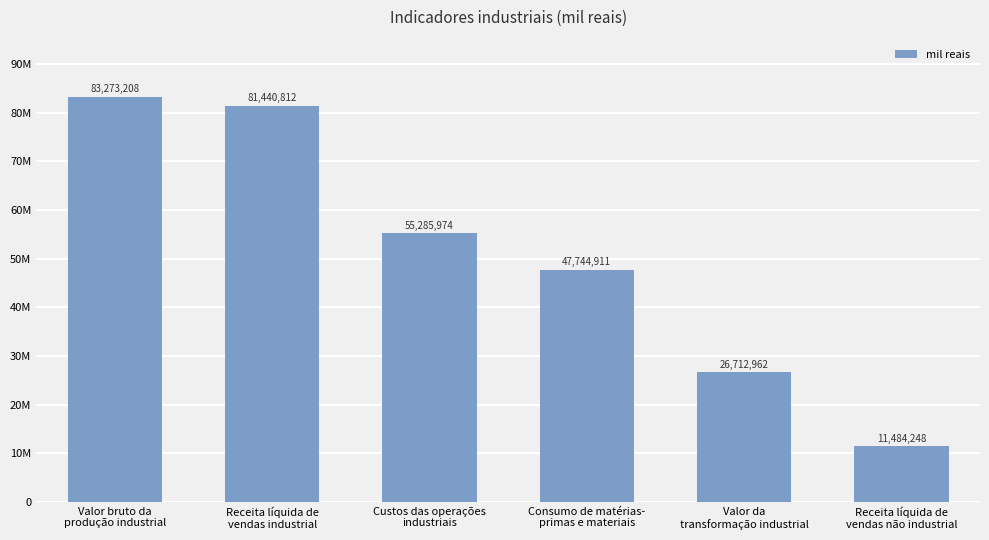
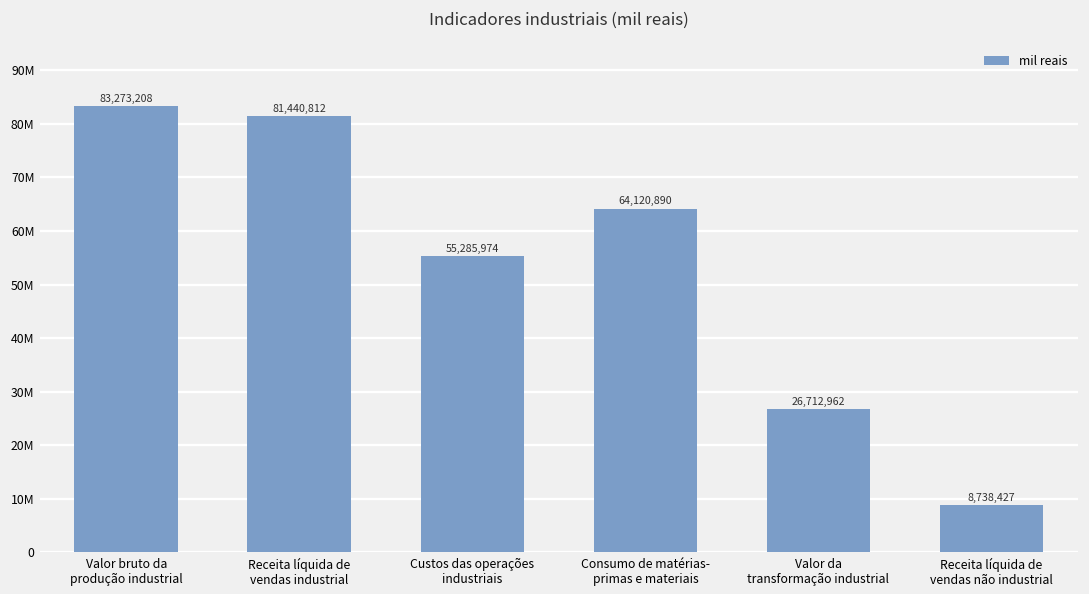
Consumo de matérias- primas e materiais: 47,744,911 -> 64,120,890
Receita líquida de vendas não industrial: 11,484,248 -> 8,738,427
